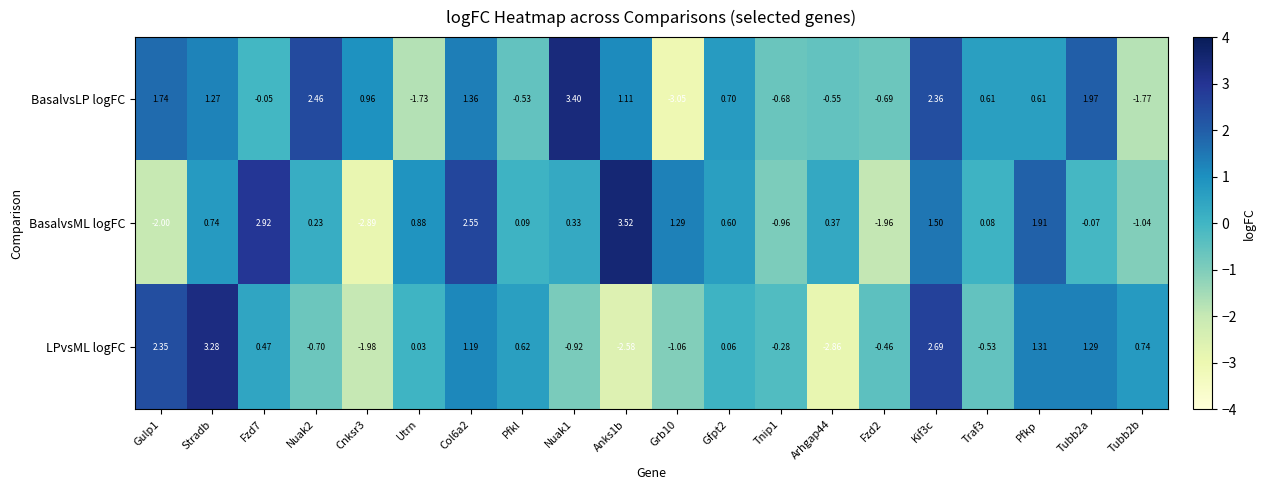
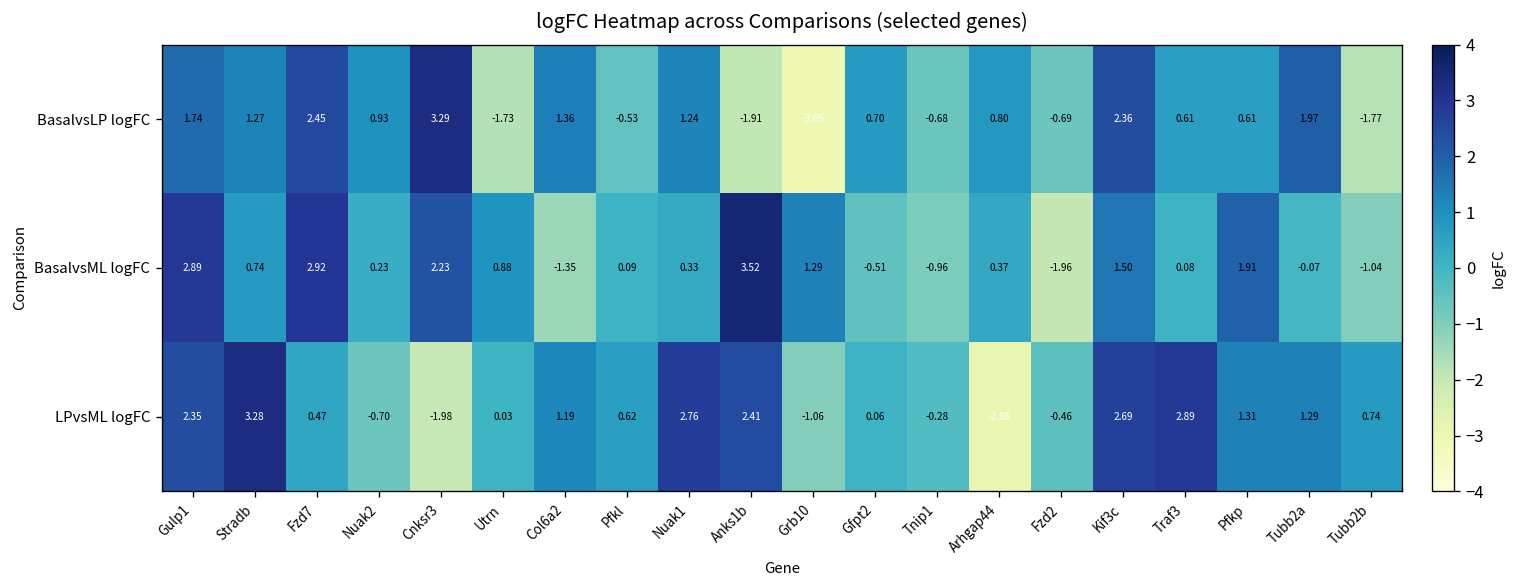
BasalvsLP logFC, Fzd7: -0.05 -> 2.45
BasalvsLP logFC, Nuak2: 2.46 -> 0.93
BasalvsLP logFC, Cnksr3: 0.96 -> 3.29
BasalvsLP logFC, Nuak1: 3.40 -> 1.24
BasalvsLP logFC, Anks1b: 1.11 -> -1.91
BasalvsLP logFC, Arhgap44: -0.55 -> 0.80
BasalvsML logFC, Gulp1: -2.00 -> 2.89
BasalvsML logFC, Cnksr3: -2.89 -> 2.23
BasalvsML logFC, Col6a2: 2.55 -> -1.35
BasalvsML logFC, Gfpt2: 0.60 -> -0.51
LPvsML logFC, Nuak1: -0.92 -> 2.76
LPvsML logFC, Anks1b: -2.58 -> 2.41
LPvsML logFC, Traf3: -0.53 -> 2.89
